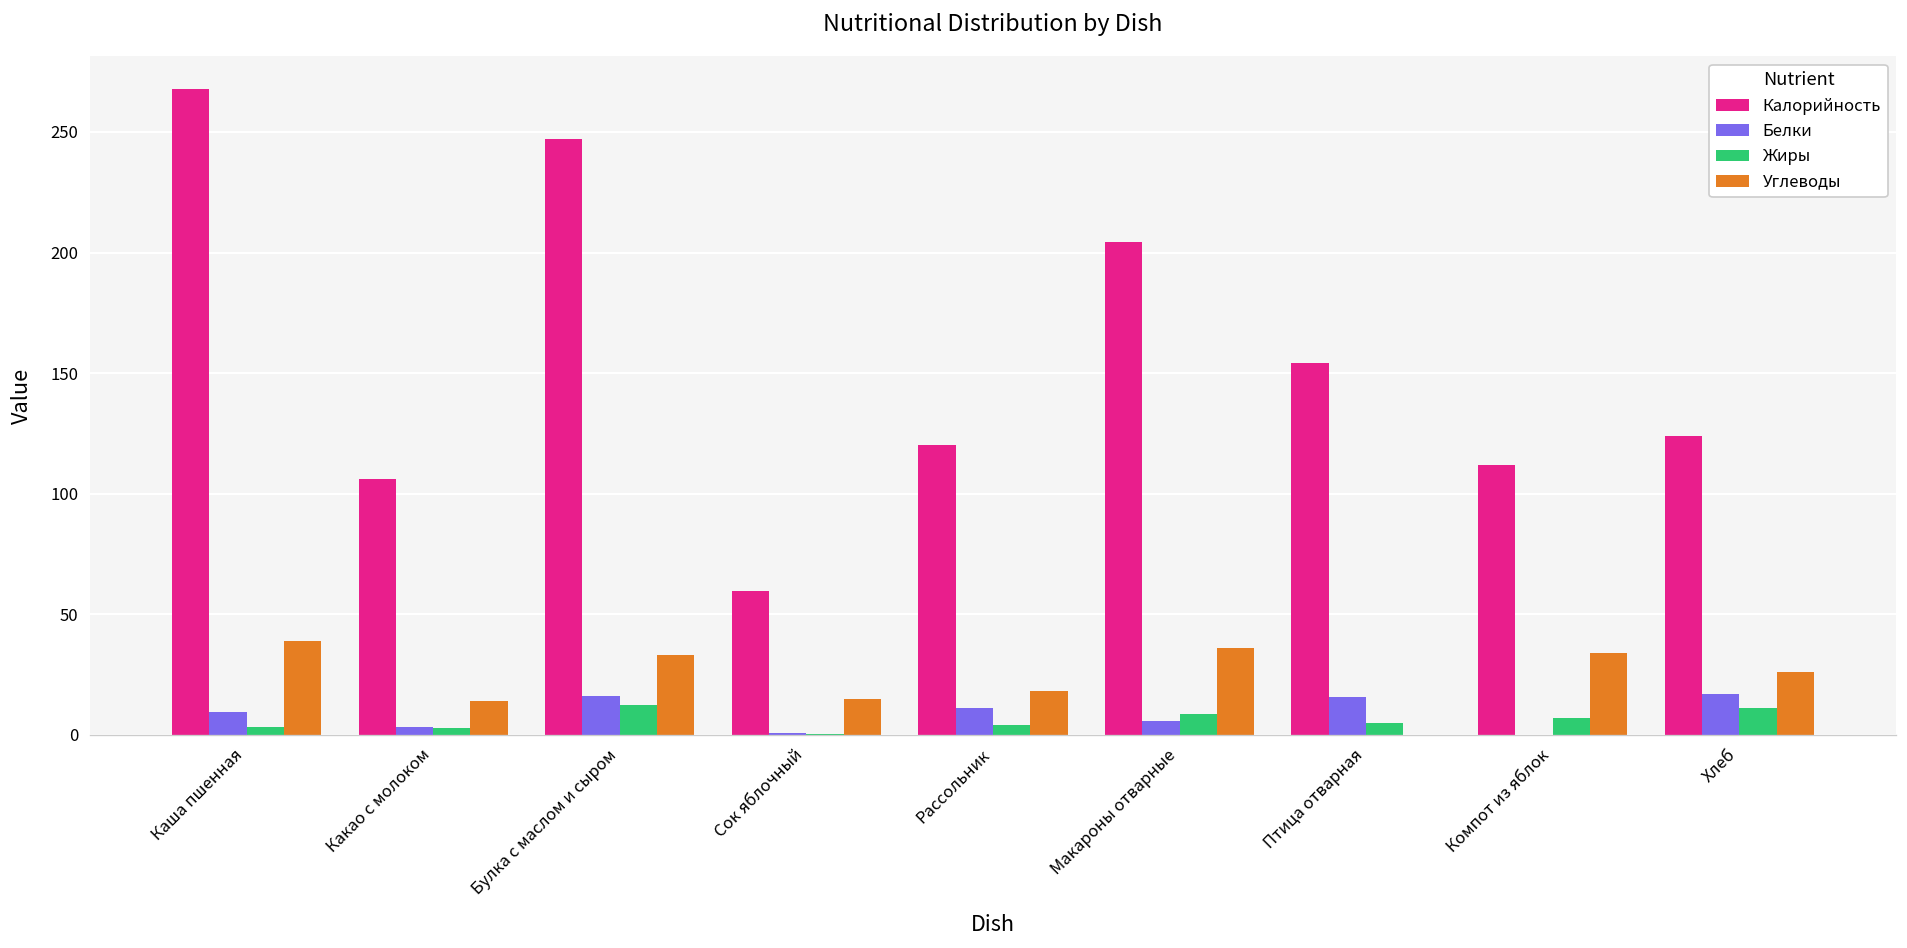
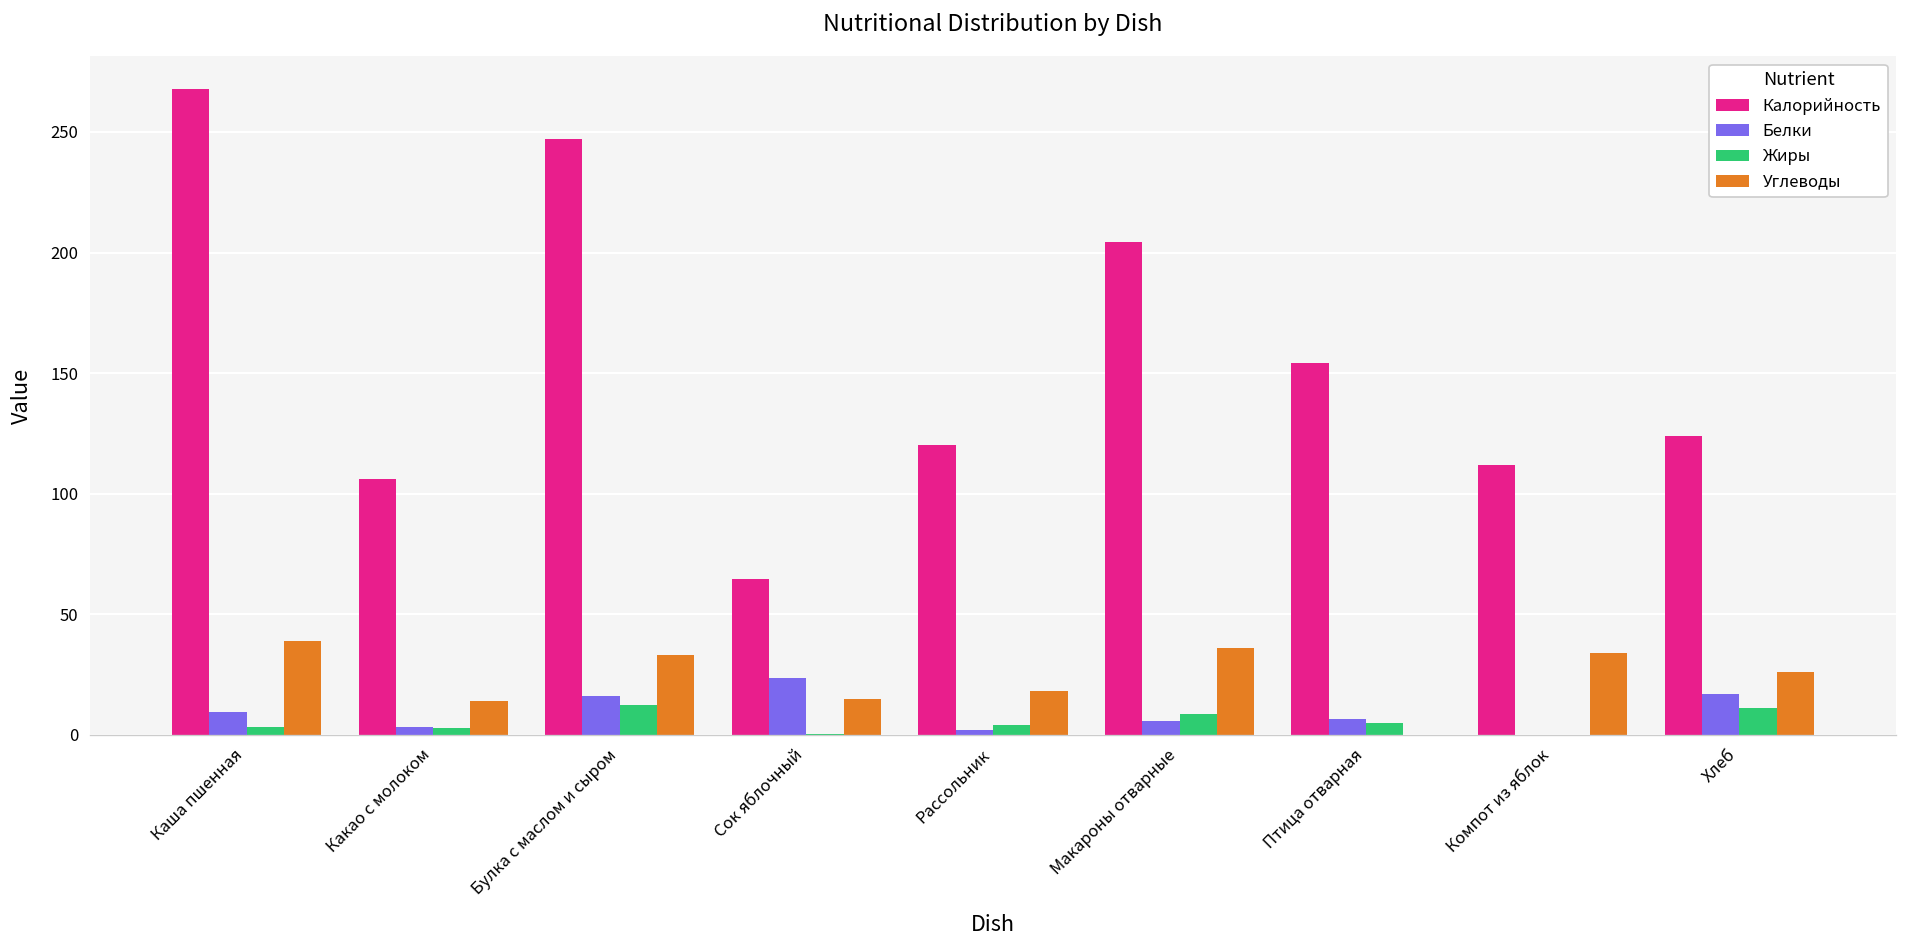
Калорийность, Сок яблочный: 60 -> 65
Белки, Сок яблочный: 1 -> 24
Белки, Рассольник: 11 -> 2
Белки, Птица отварная: 16 -> 7
Жиры, Компот из яблок: 7 -> 0
